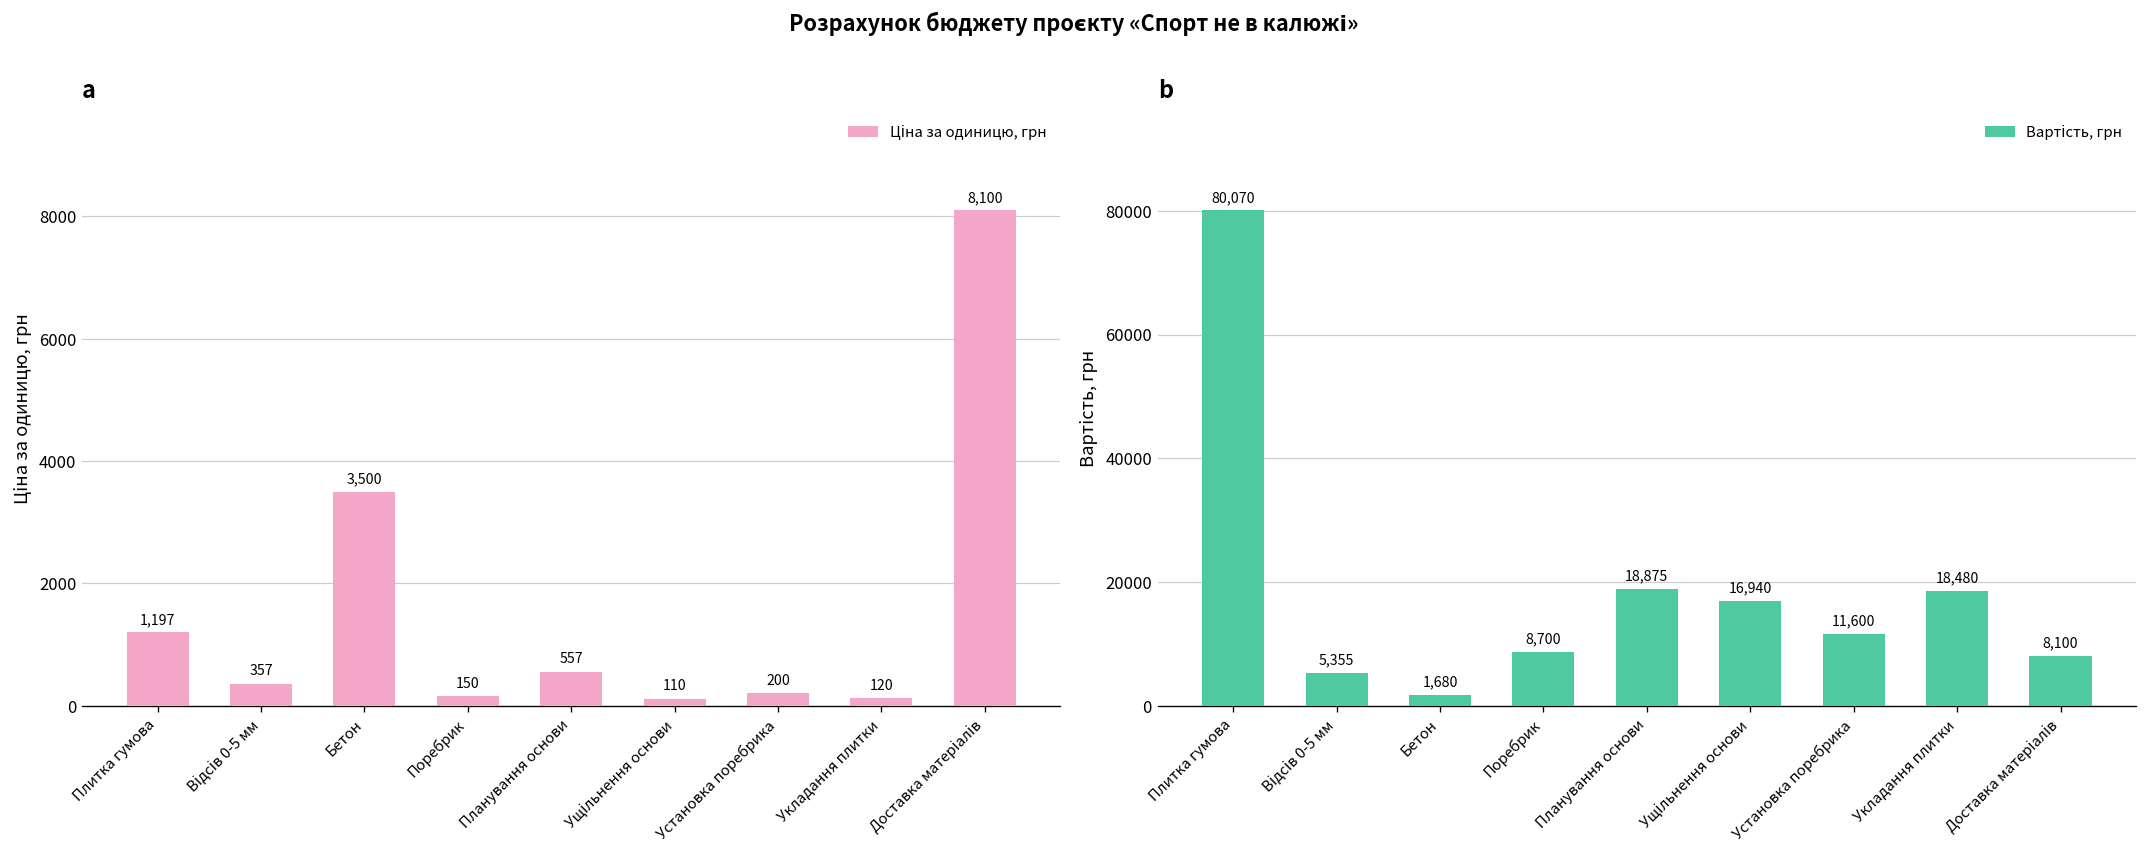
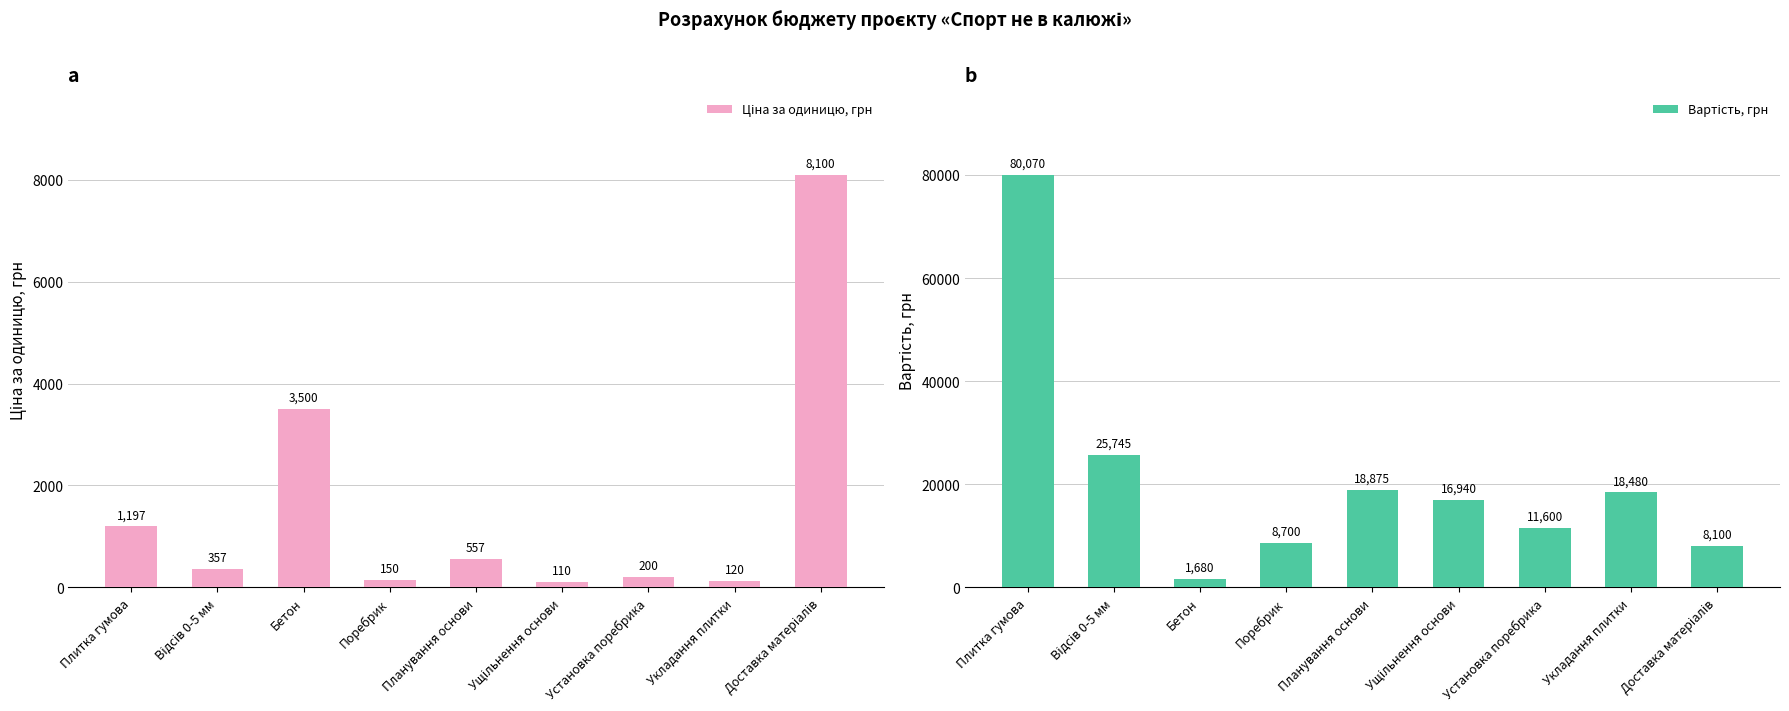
b, Відсів 0-5 мм: 5,355 -> 25,745
